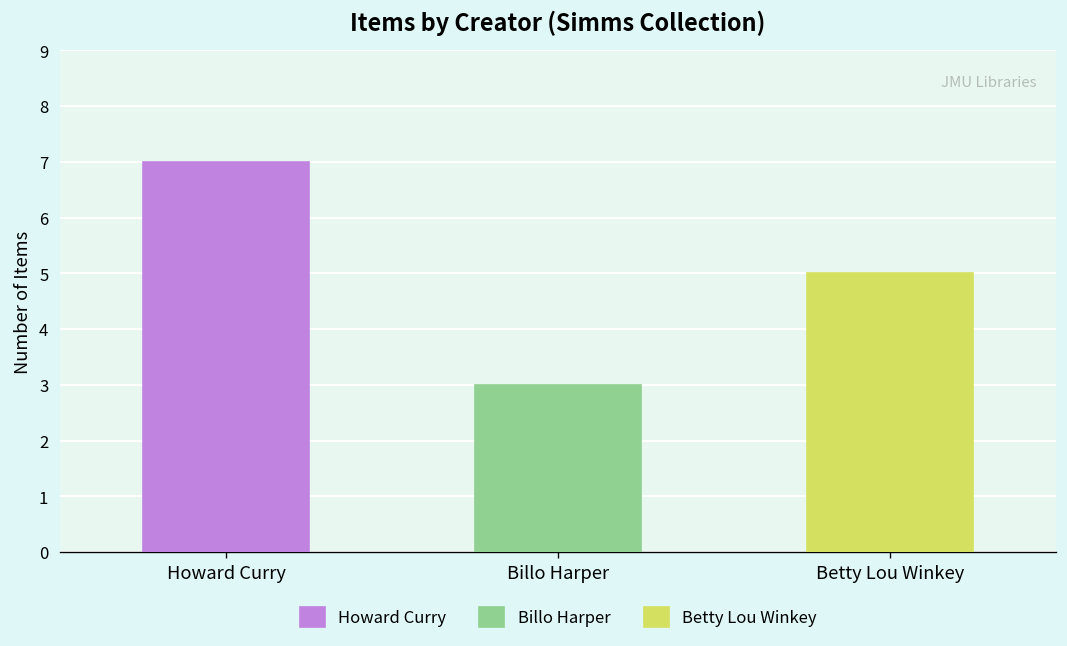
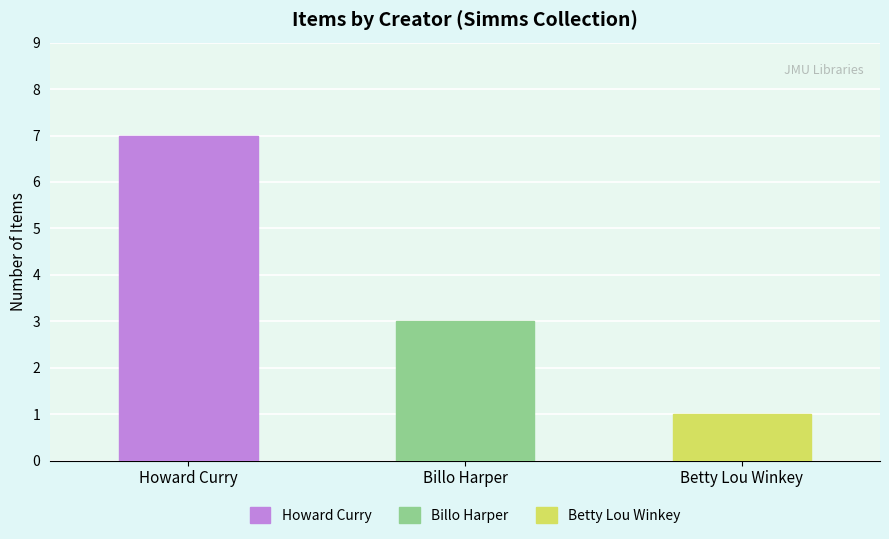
Betty Lou Winkey: 5 -> 1
